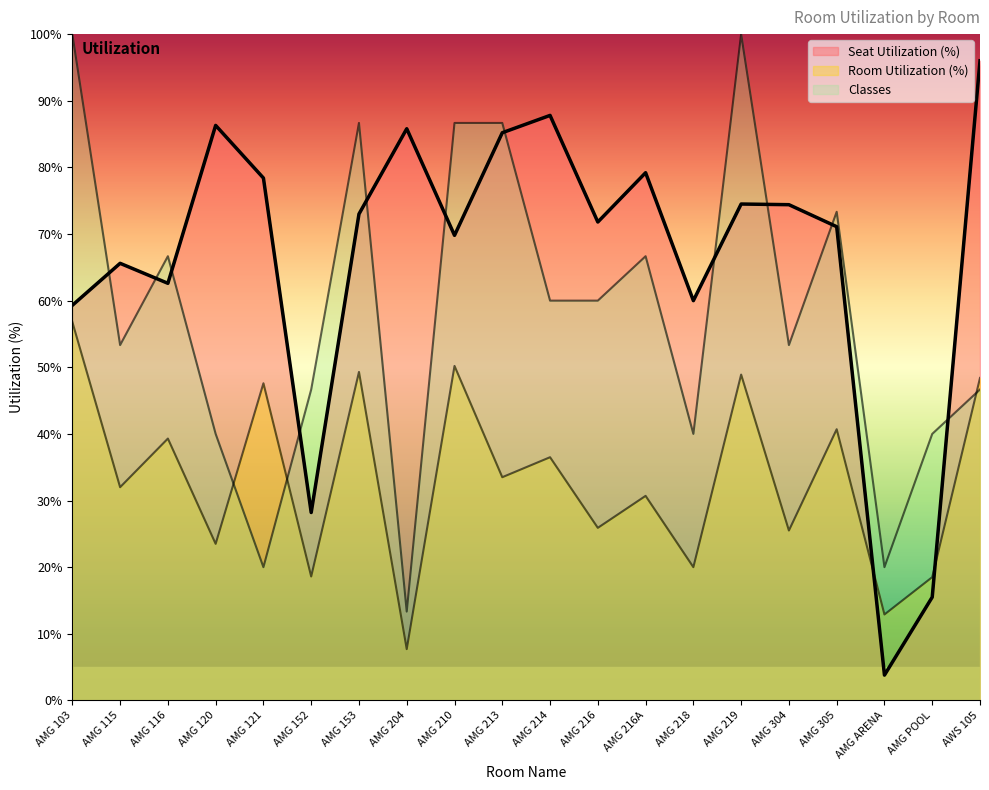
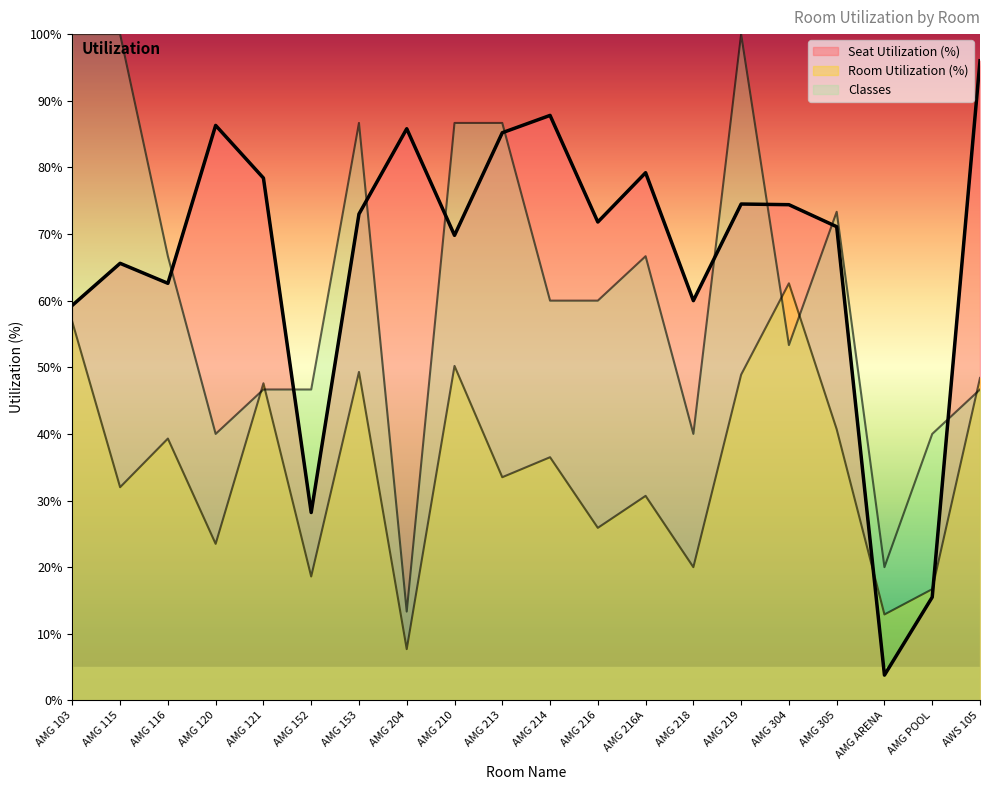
Classes, AMG 115: 53% -> 100%
Classes, AMG 121: 20% -> 47%
Room Utilization (%), AMG 304: 26% -> 63%
Room Utilization (%), AMG POOL: 19% -> 17%
